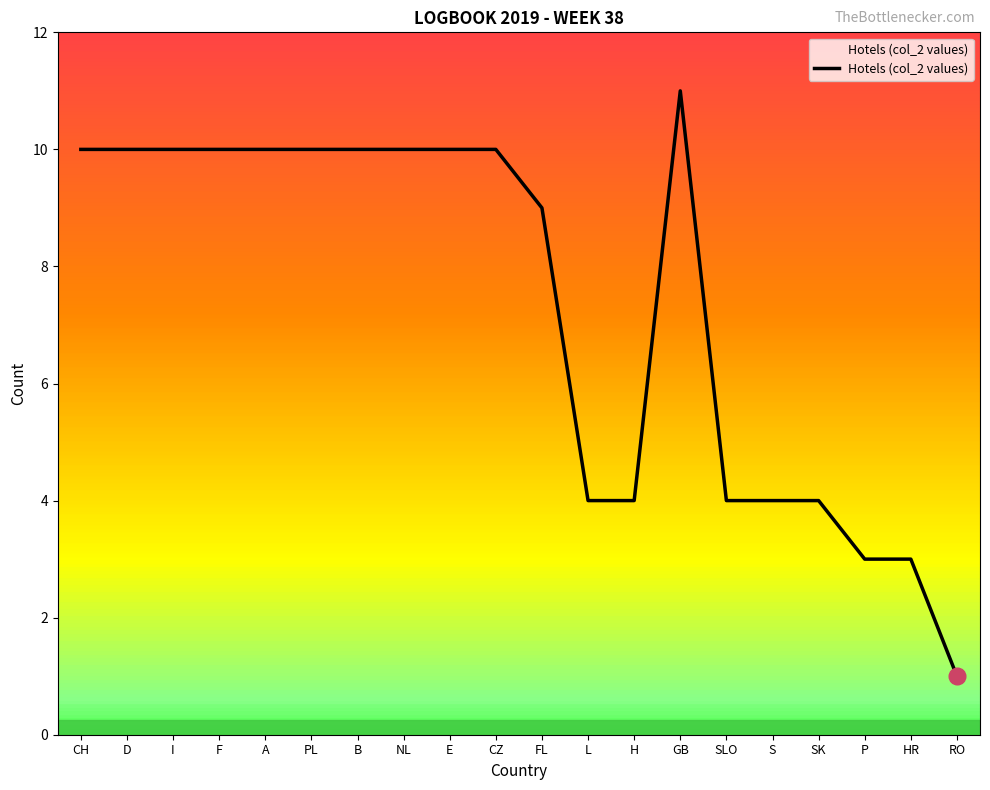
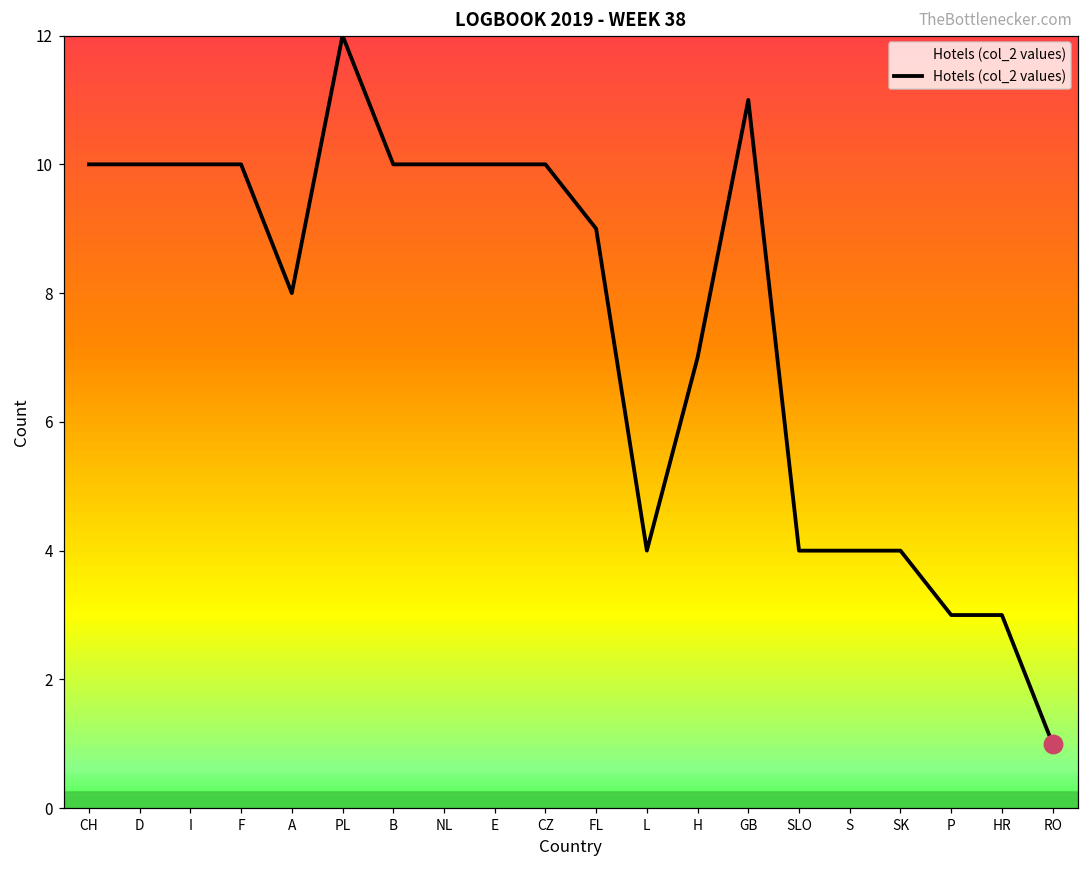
Hotels (col_2 values), A: 10 -> 8
Hotels (col_2 values), PL: 10 -> 12
Hotels (col_2 values), H: 4 -> 7
